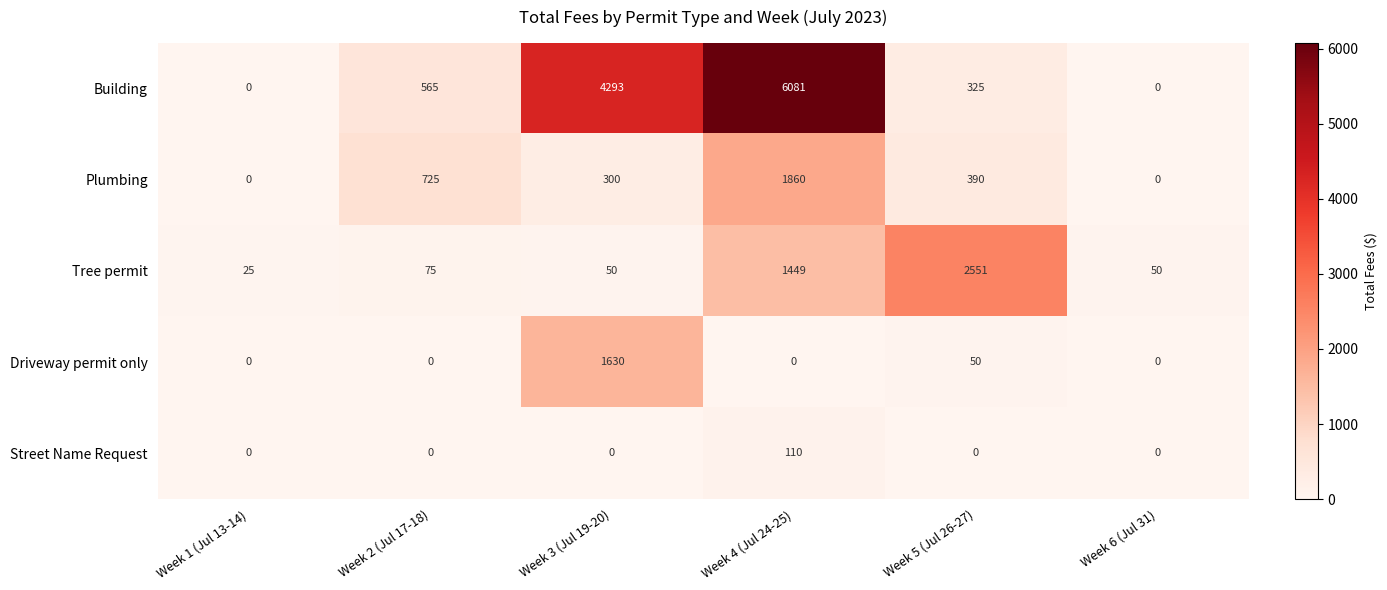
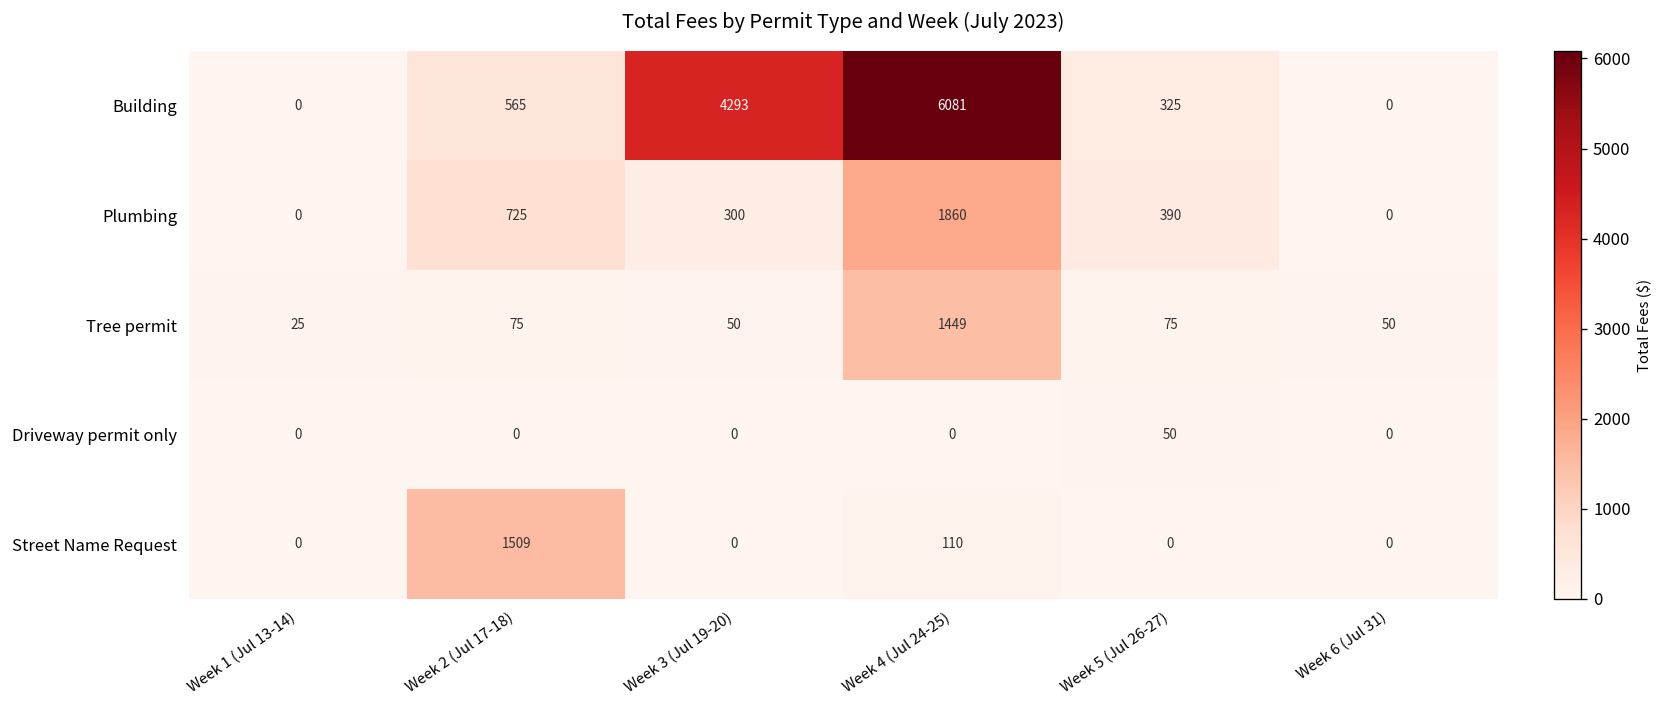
Tree permit, Week 5 (Jul 26-27): 2551 -> 75
Driveway permit only, Week 3 (Jul 19-20): 1630 -> 0
Street Name Request, Week 2 (Jul 17-18): 0 -> 1509
